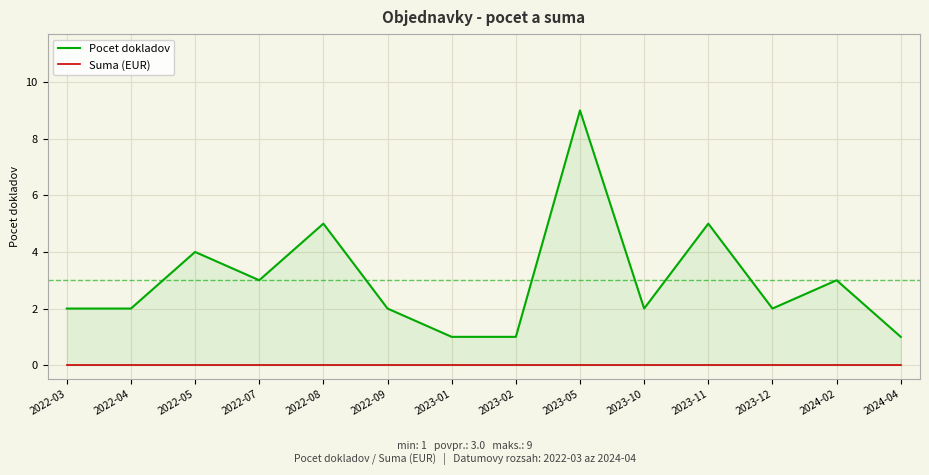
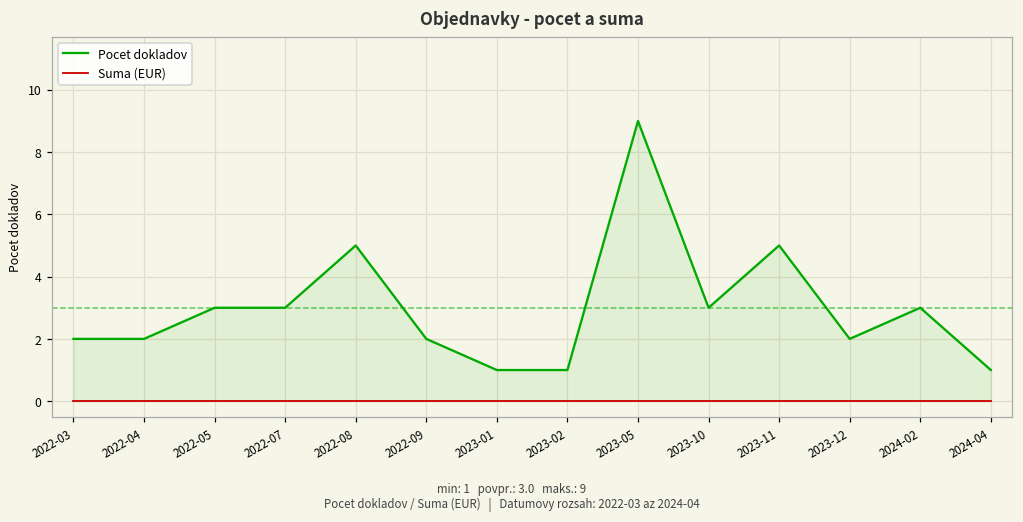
Pocet dokladov, 2022-05: 4 -> 3
Pocet dokladov, 2023-10: 2 -> 3
